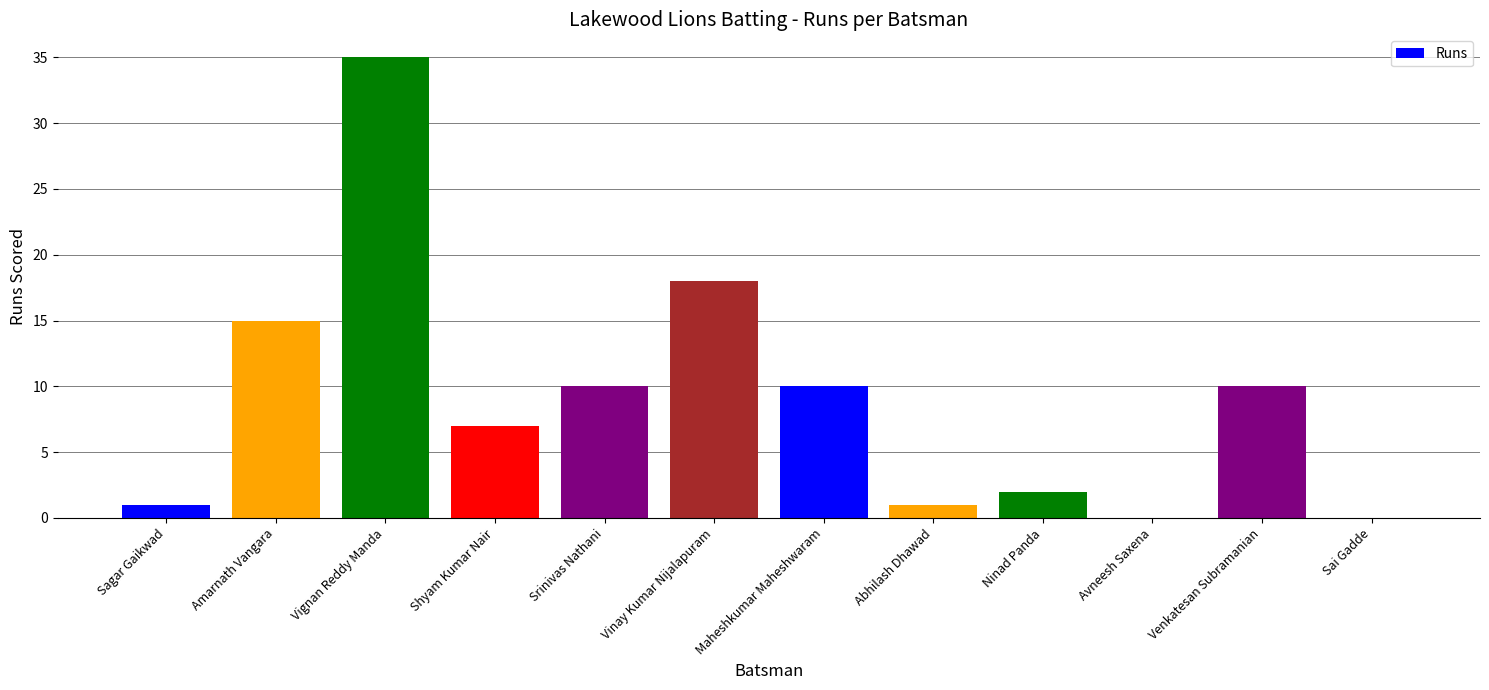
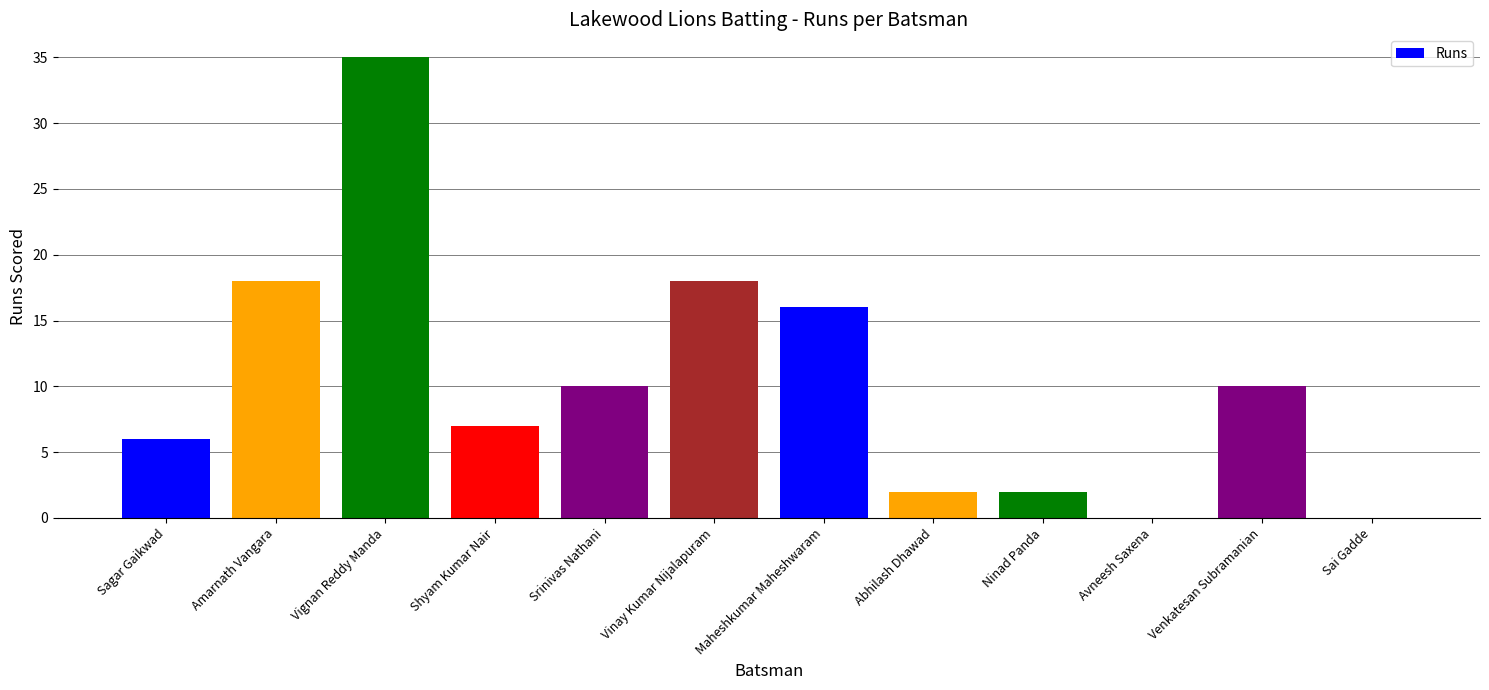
Sagar Gaikwad: 1 -> 6
Amarnath Vangara: 15 -> 18
Maheshkumar Maheshwaram: 10 -> 16
Abhilash Dhawad: 1 -> 2
